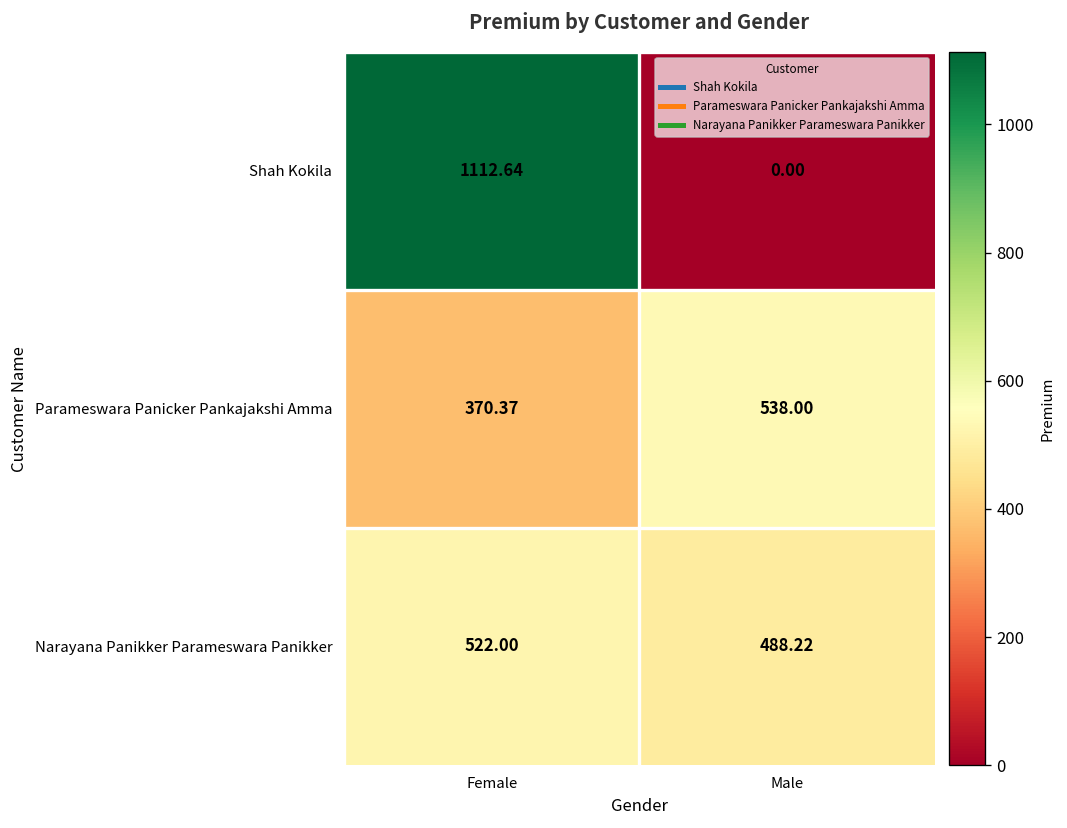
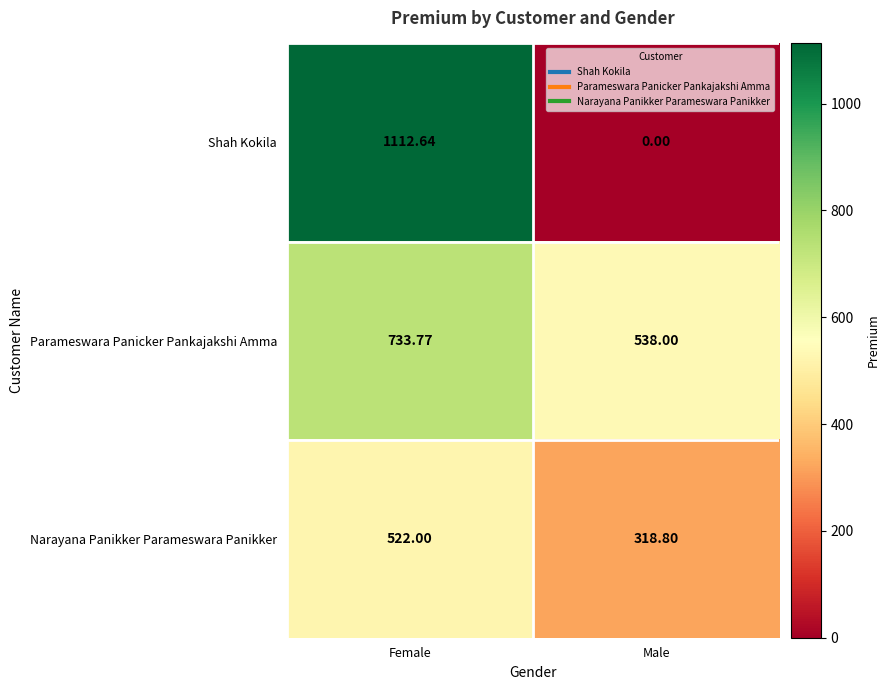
Parameswara Panicker Pankajakshi Amma, Female: 370.37 -> 733.77
Narayana Panikker Parameswara Panikker, Male: 488.22 -> 318.80
